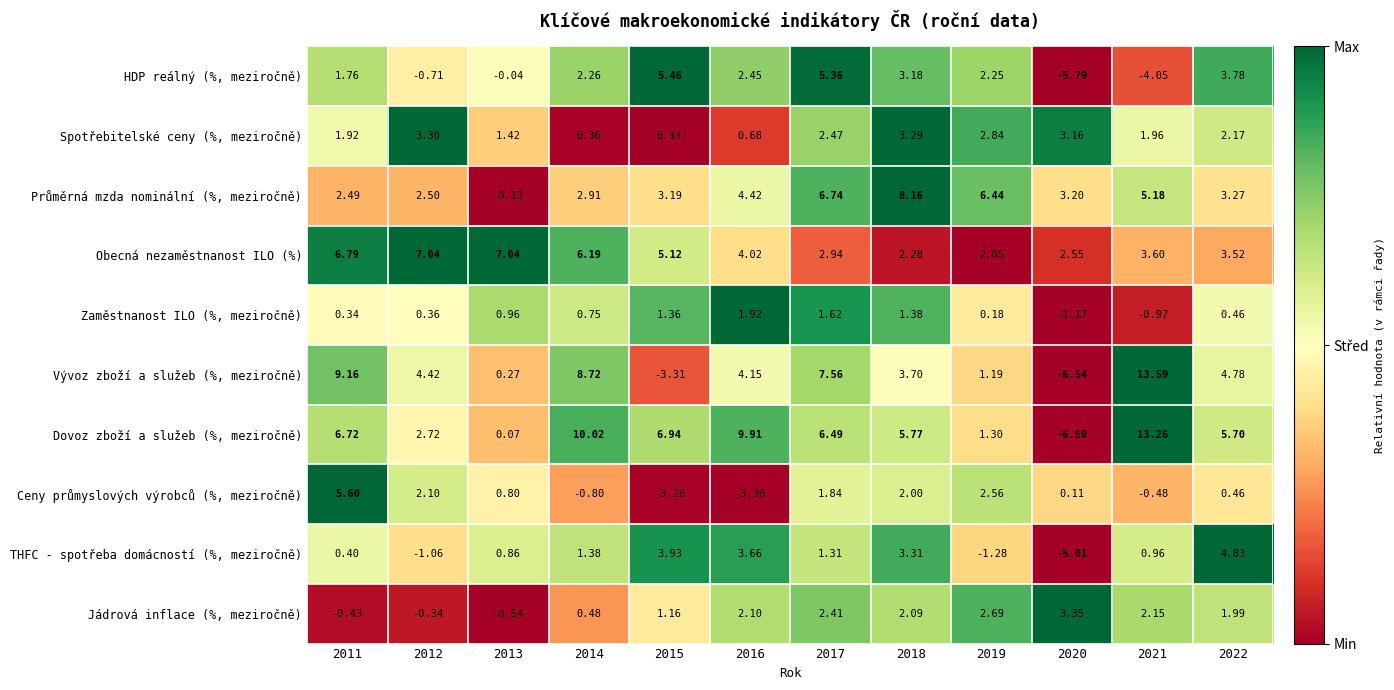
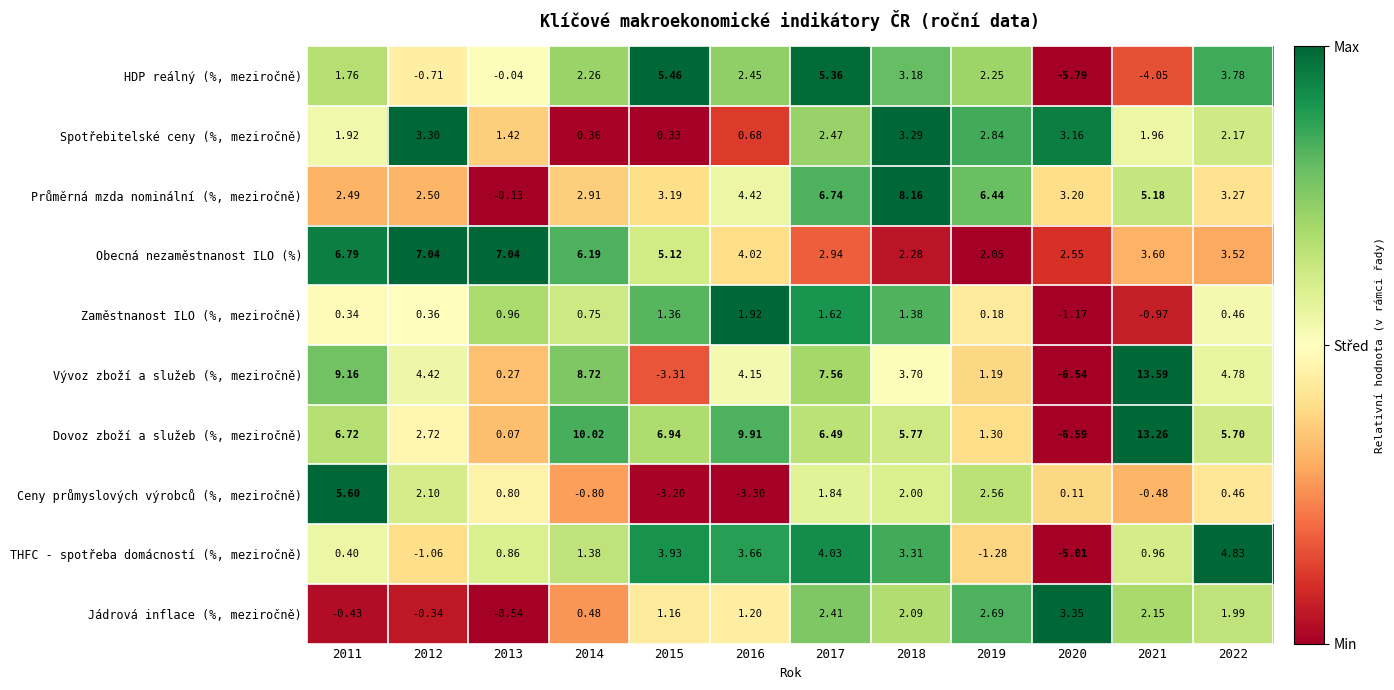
THFC - spotřeba domácností (%, meziročně), 2017: 1.31 -> 4.03
Jádrová inflace (%, meziročně), 2016: 2.10 -> 1.20
